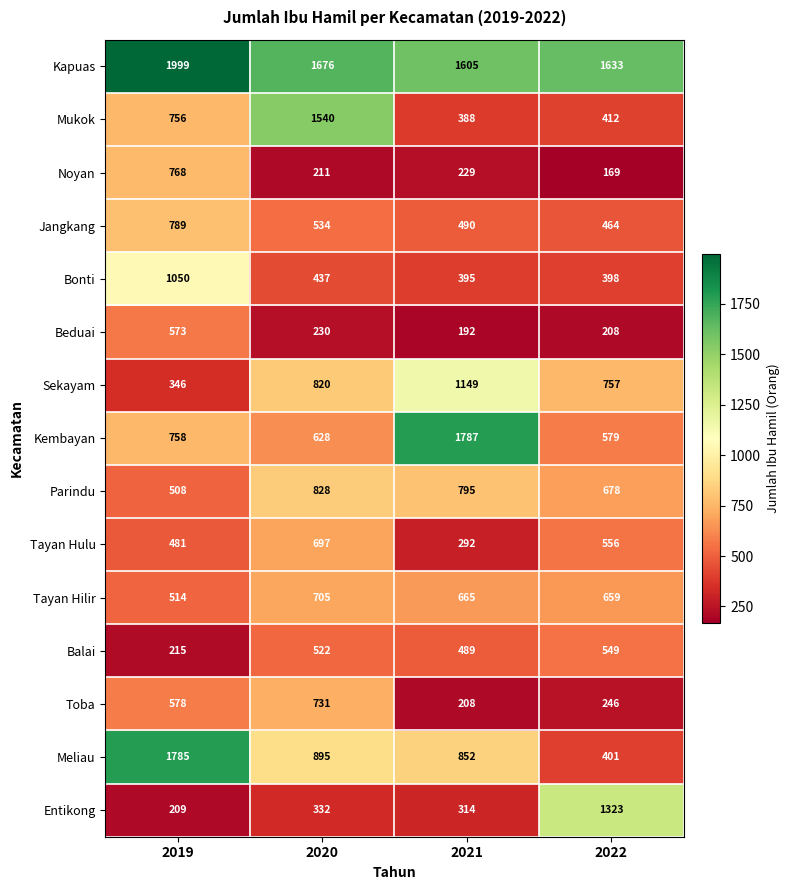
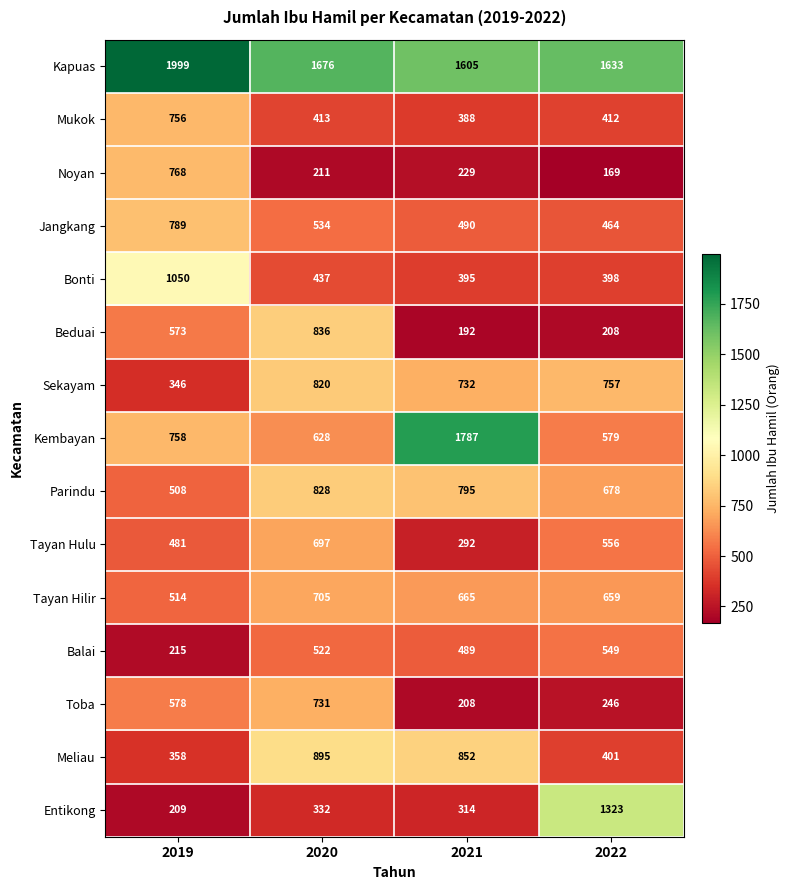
Mukok, 2020: 1540 -> 413
Beduai, 2020: 230 -> 836
Sekayam, 2021: 1149 -> 732
Meliau, 2019: 1785 -> 358
